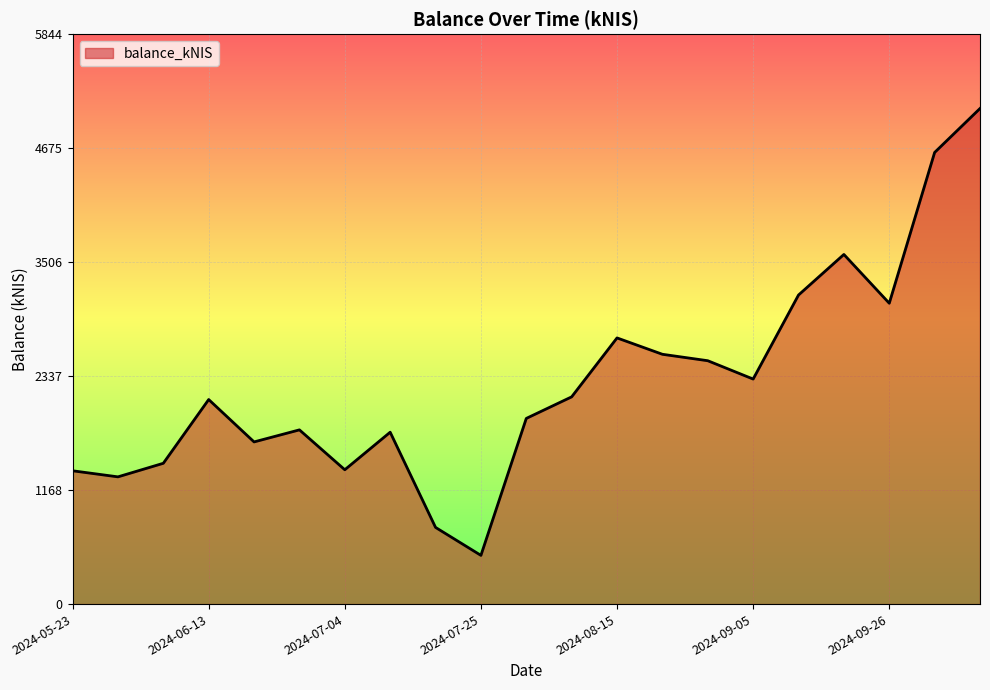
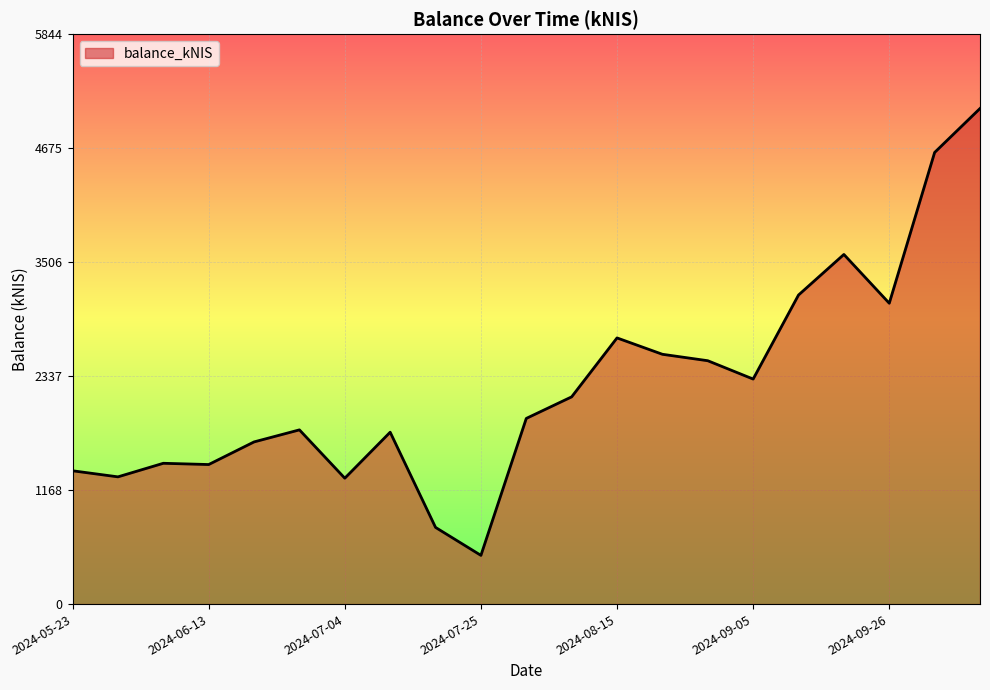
2024-06-13: 2100 -> 1400
2024-07-04: 1400 -> 1300
